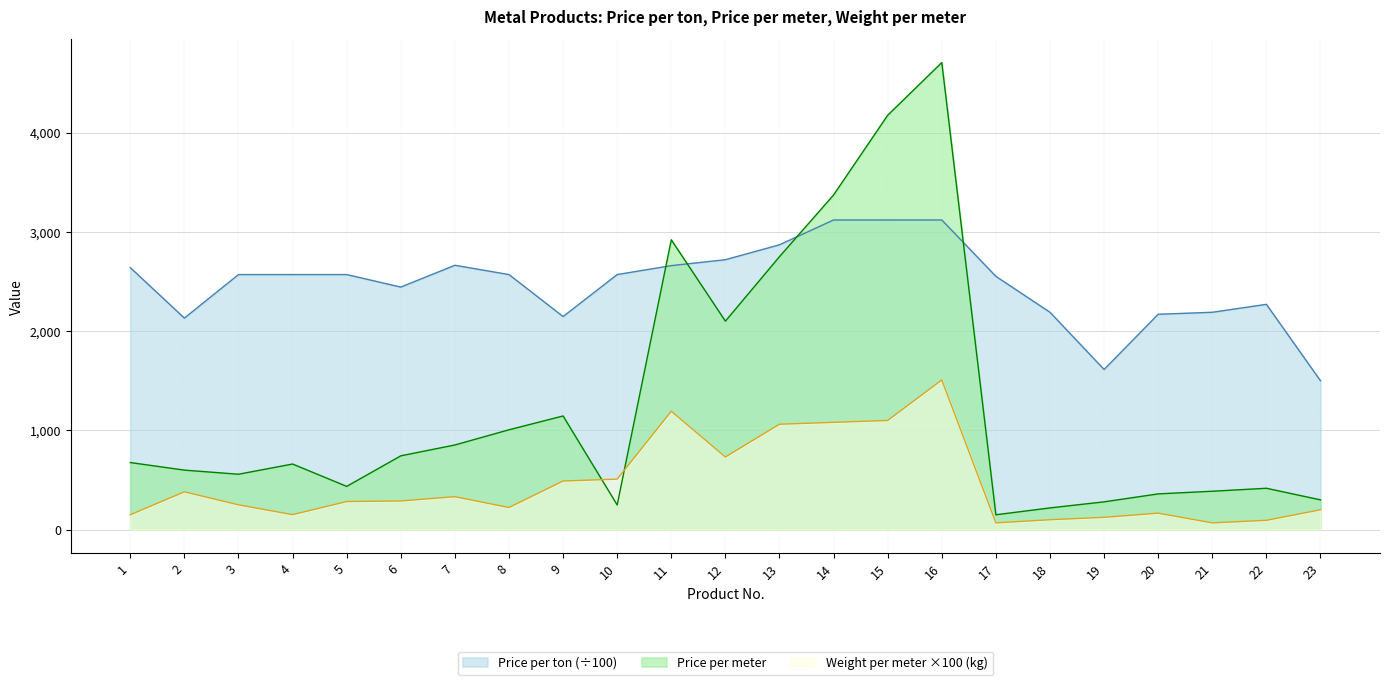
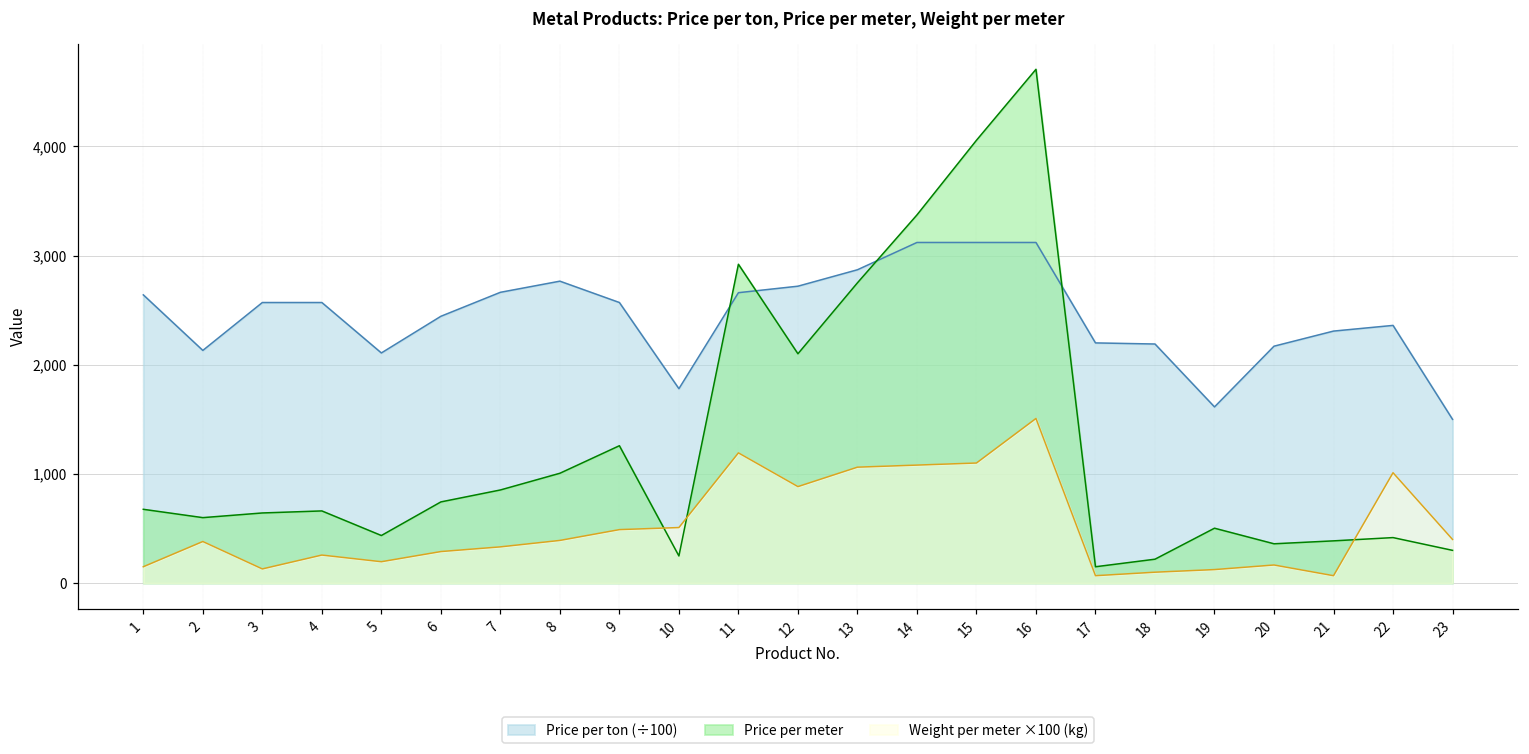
Price per meter, 3: 560 -> 640
Weight per meter ×100 (kg), 3: 300 -> 100
Weight per meter ×100 (kg), 4: 200 -> 300
Price per ton (÷100), 5: 2,600 -> 2,100
Weight per meter ×100 (kg), 5: 300 -> 200
Price per ton (÷100), 8: 2,600 -> 2,800
Weight per meter ×100 (kg), 8: 200 -> 400
Price per ton (÷100), 9: 2,100 -> 2,600
Price per meter, 9: 1,100 -> 1,300
Price per ton (÷100), 10: 2,600 -> 1,800
Weight per meter ×100 (kg), 12: 700 -> 900
Price per meter, 15: 4,200 -> 4,100
Price per ton (÷100), 17: 2,600 -> 2,200
Price per meter, 19: 300 -> 500
Price per ton (÷100), 21: 2,200 -> 2,300
Price per ton (÷100), 22: 2,300 -> 2,400
Weight per meter ×100 (kg), 22: 100 -> 1,000
Weight per meter ×100 (kg), 23: 200 -> 400
